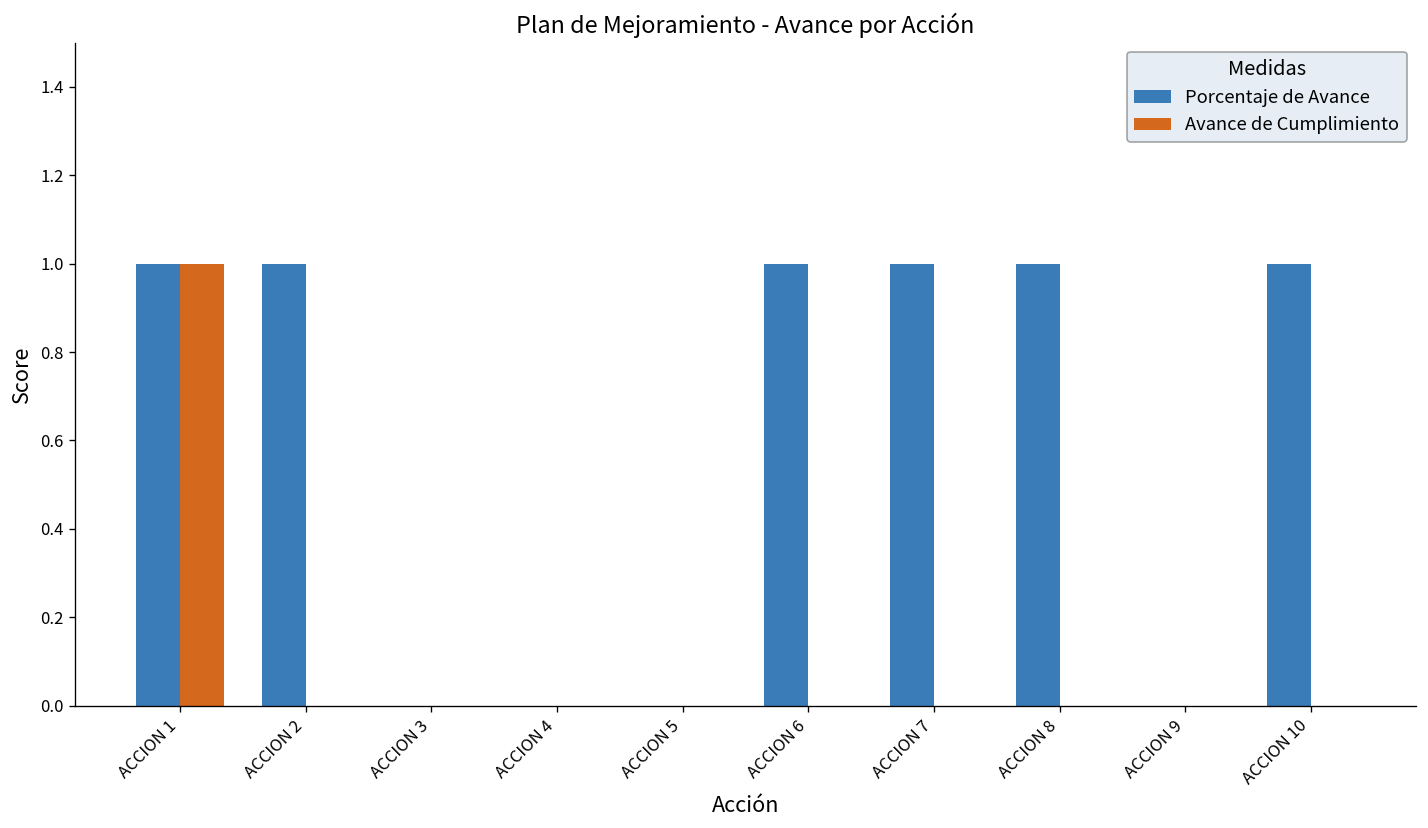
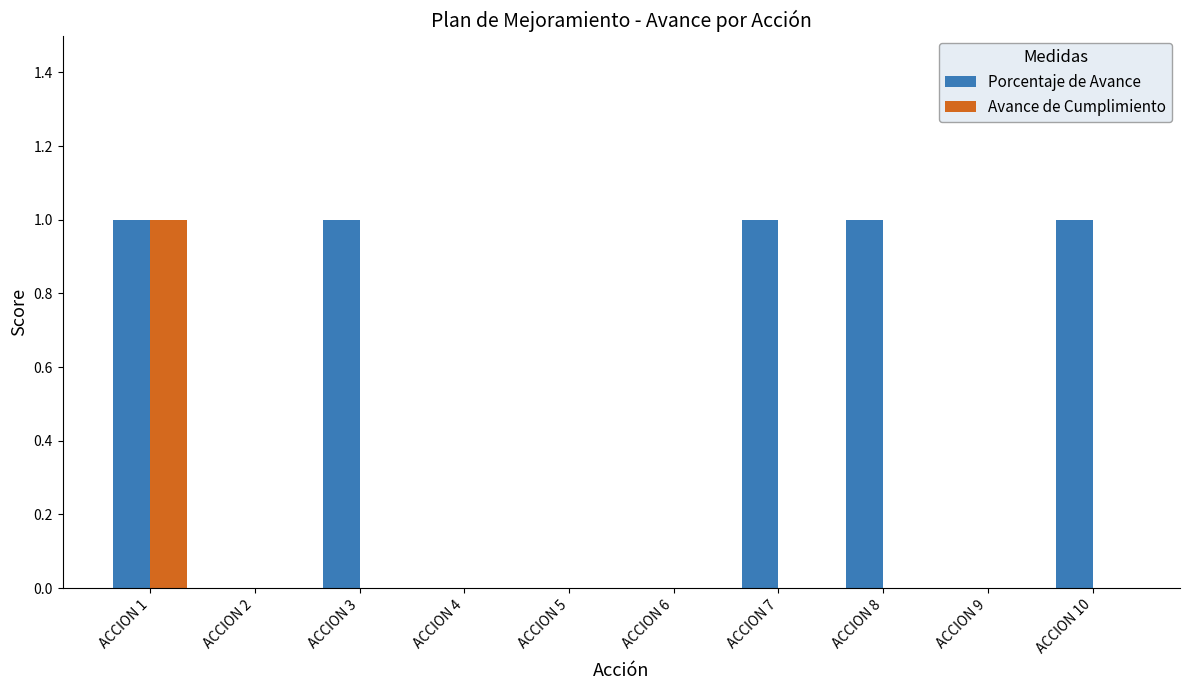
Porcentaje de Avance, ACCION 2: 1 -> 0
Porcentaje de Avance, ACCION 3: 0 -> 1
Porcentaje de Avance, ACCION 6: 1 -> 0
